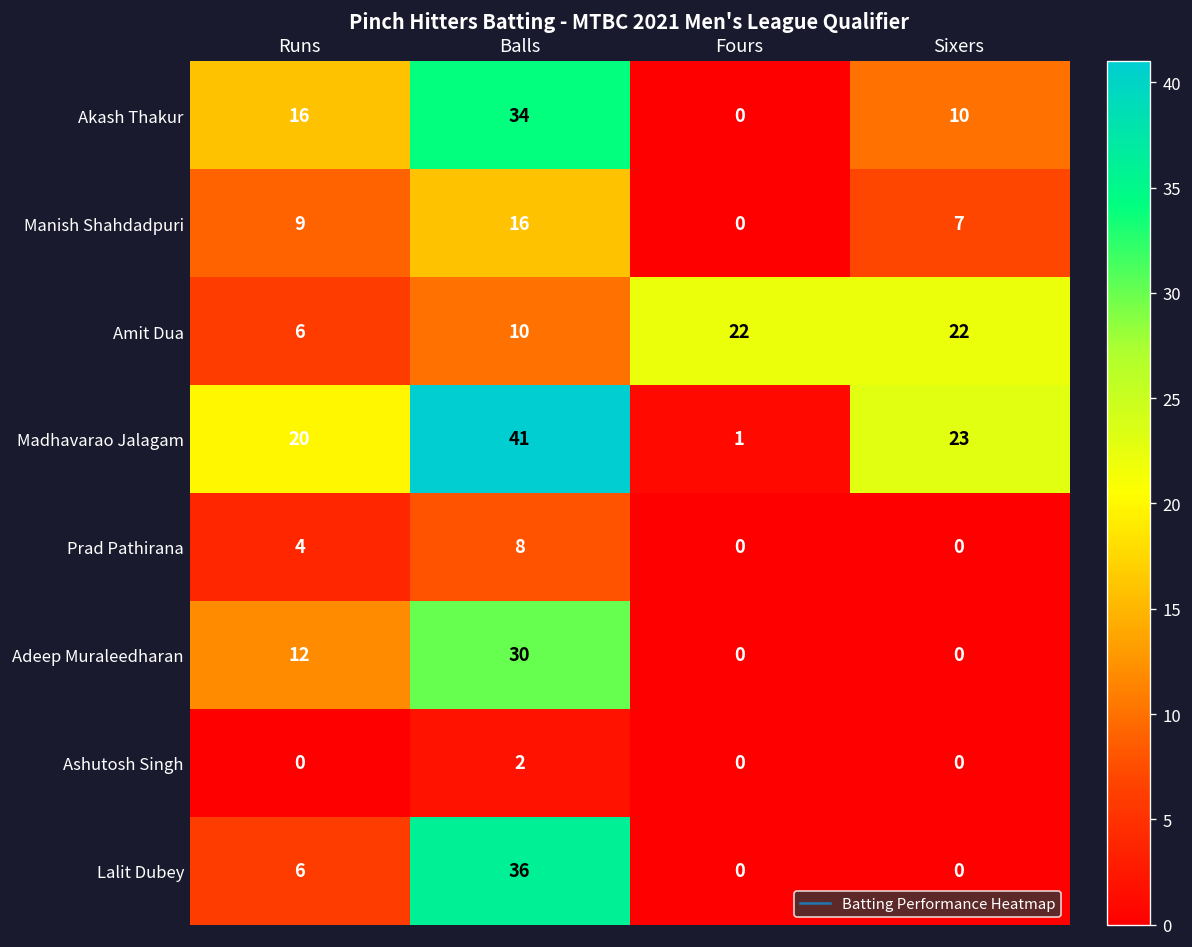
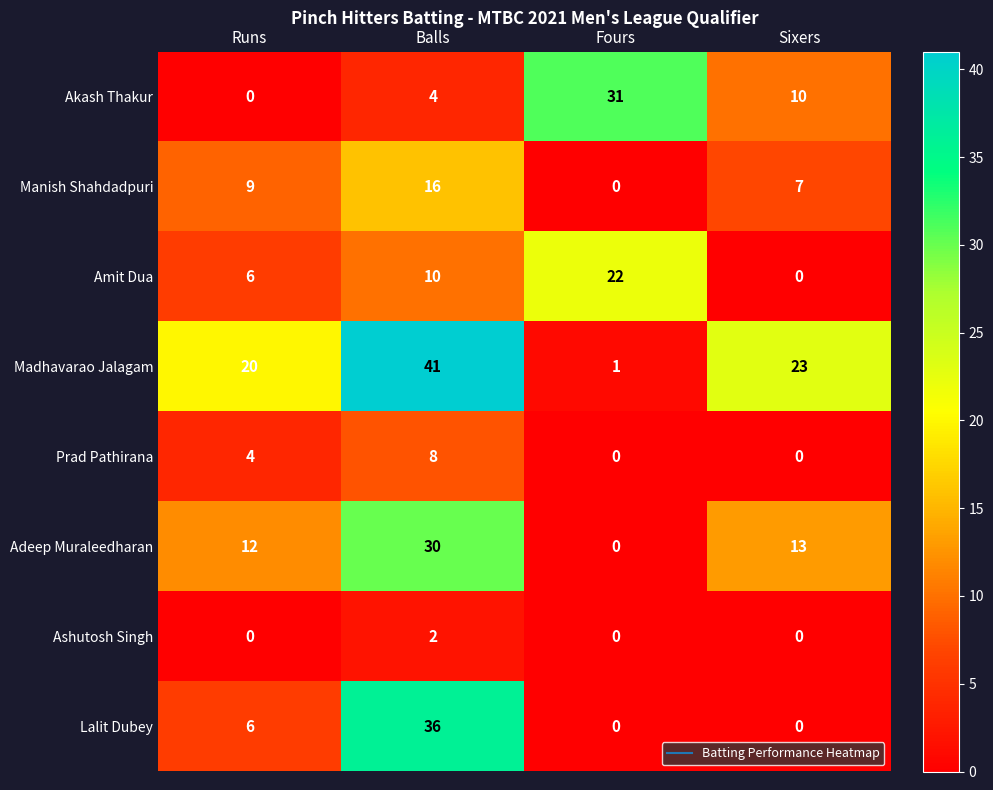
Akash Thakur, Runs: 16 -> 0
Akash Thakur, Balls: 34 -> 4
Akash Thakur, Fours: 0 -> 31
Amit Dua, Sixers: 22 -> 0
Adeep Muraleedharan, Sixers: 0 -> 13
